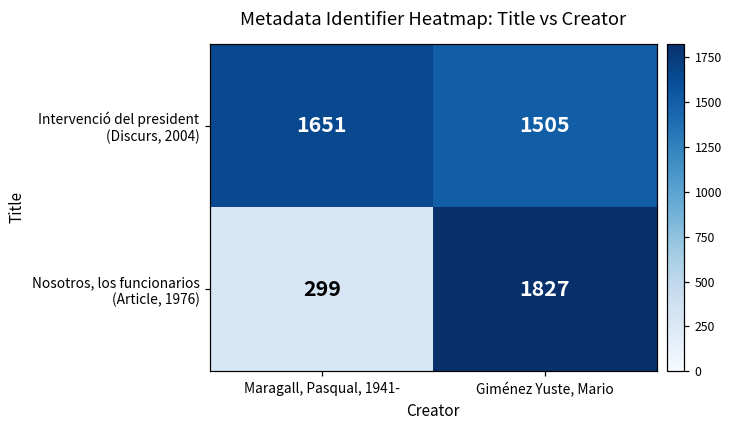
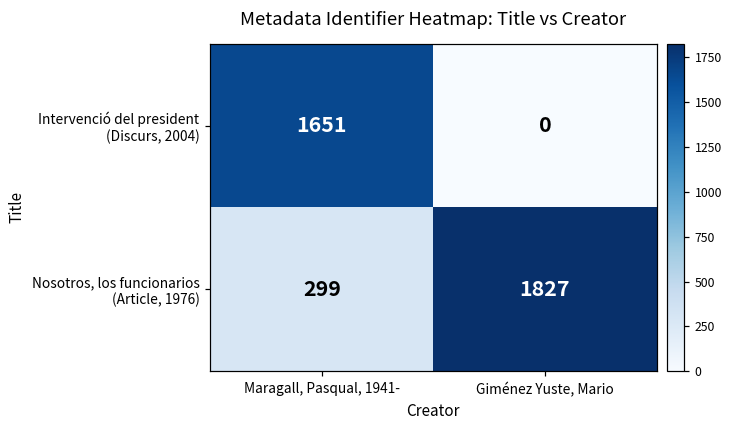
Intervenció del president (Discurs, 2004), Giménez Yuste, Mario: 1505 -> 0
